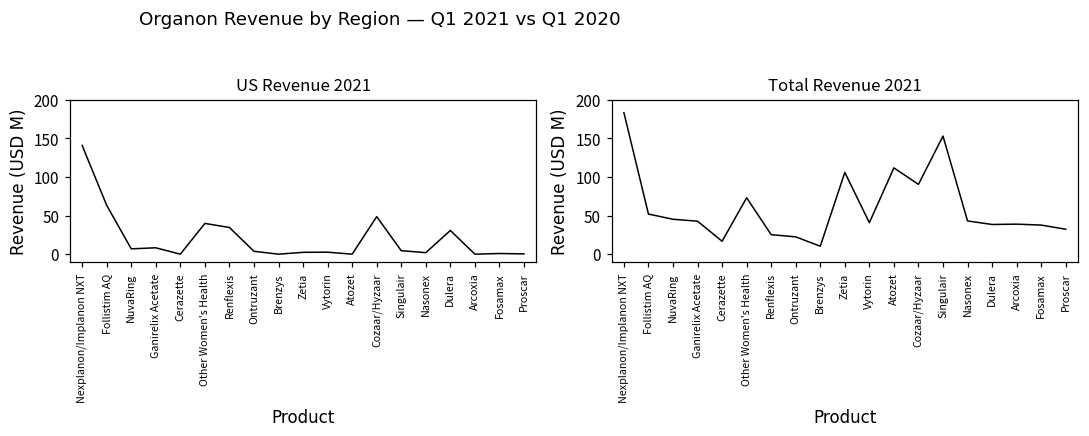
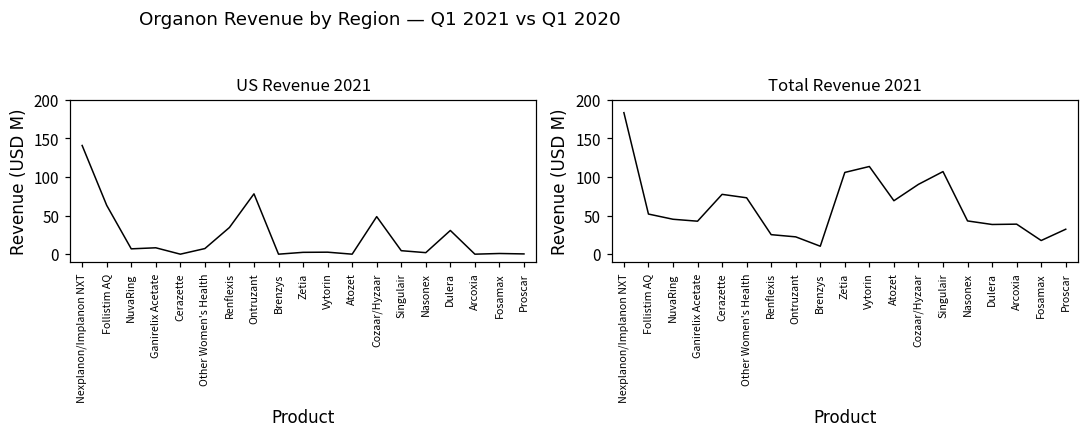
US Revenue 2021, Other Women's Health: 40 -> 10
US Revenue 2021, Ontruzant: 0 -> 80
Total Revenue 2021, Cerazette: 20 -> 80
Total Revenue 2021, Vytorin: 40 -> 110
Total Revenue 2021, Atozet: 110 -> 70
Total Revenue 2021, Singulair: 150 -> 110
Total Revenue 2021, Fosamax: 40 -> 20
